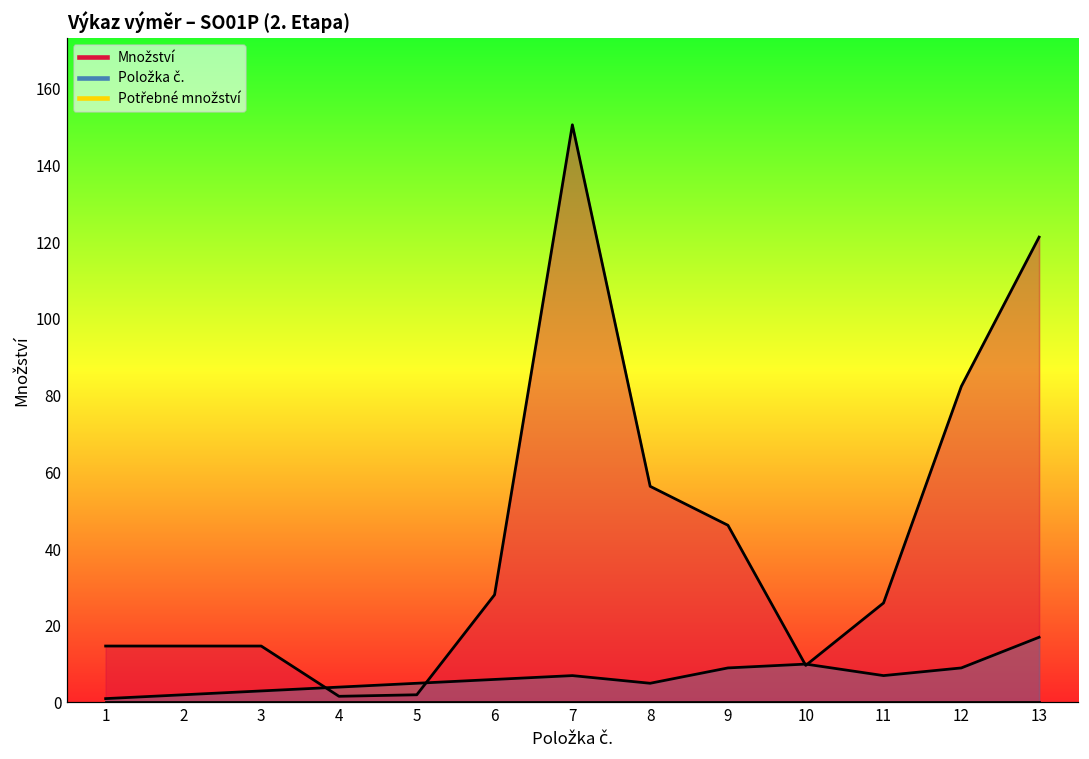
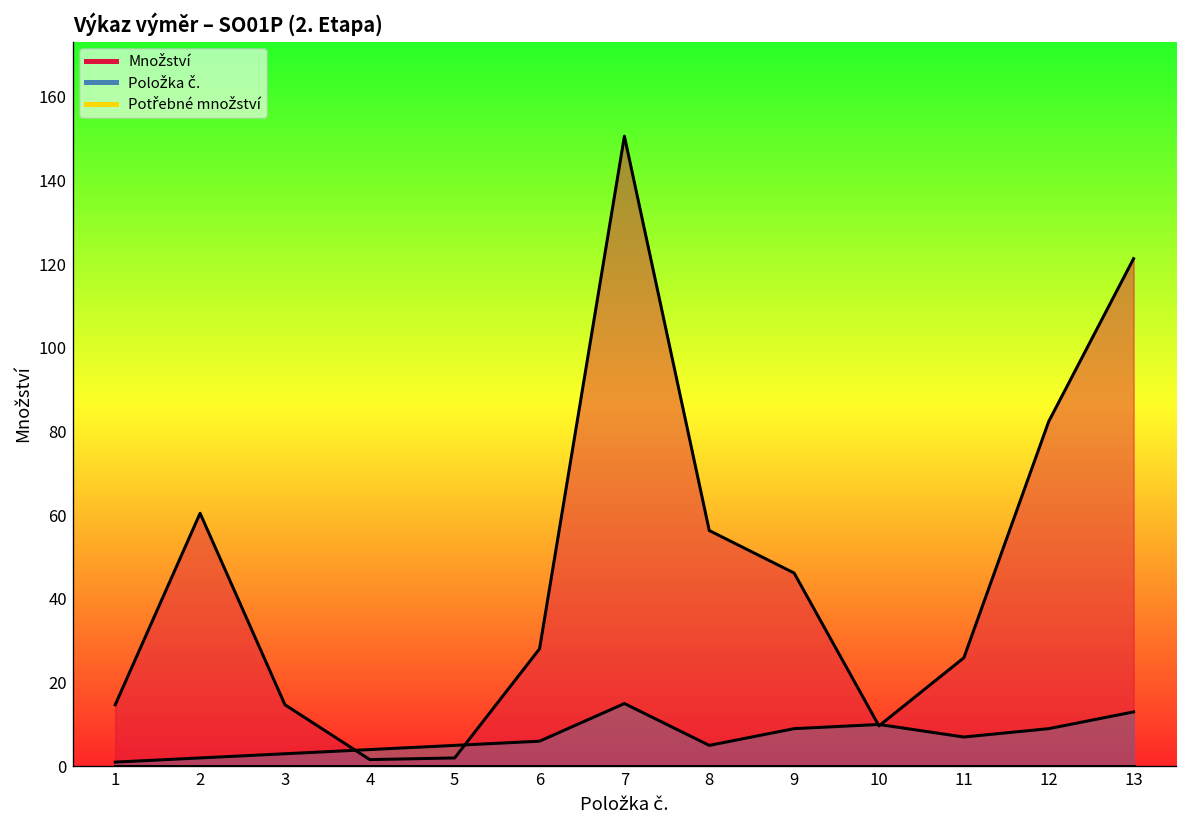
Množství, 2: 15 -> 60
Položka č., 7: 7 -> 15
Položka č., 13: 17 -> 13
